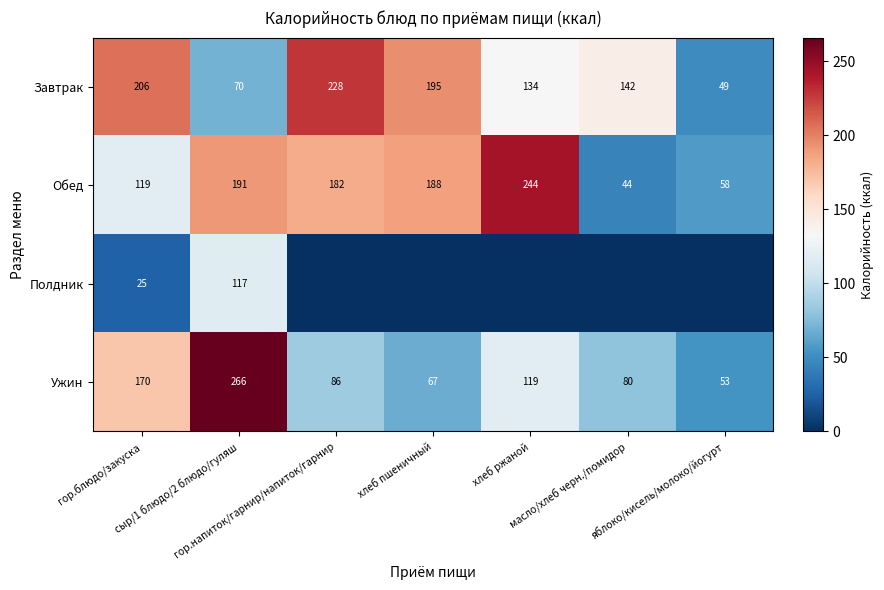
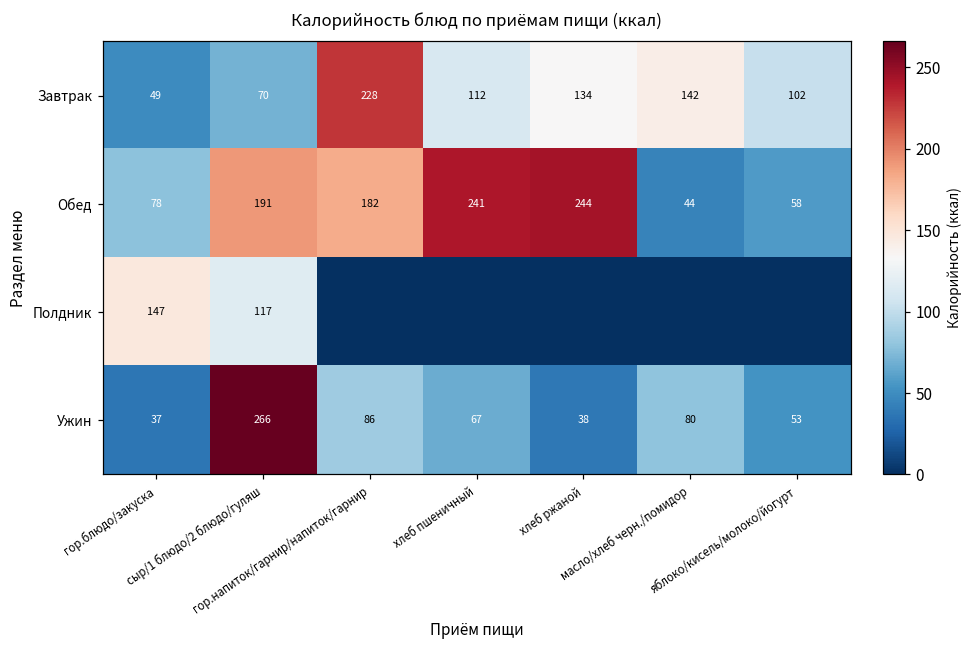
Завтрак, гор.блюдо/закуска: 206 -> 49
Завтрак, хлеб пшеничный: 195 -> 112
Завтрак, яблоко/кисель/молоко/йогурт: 49 -> 102
Обед, гор.блюдо/закуска: 119 -> 78
Обед, хлеб пшеничный: 188 -> 241
Полдник, гор.блюдо/закуска: 25 -> 147
Ужин, гор.блюдо/закуска: 170 -> 37
Ужин, хлеб ржаной: 119 -> 38
